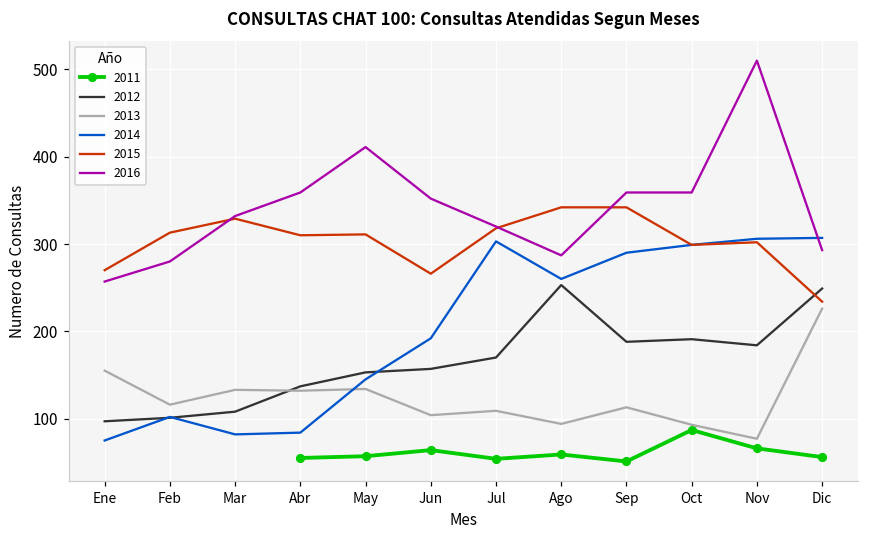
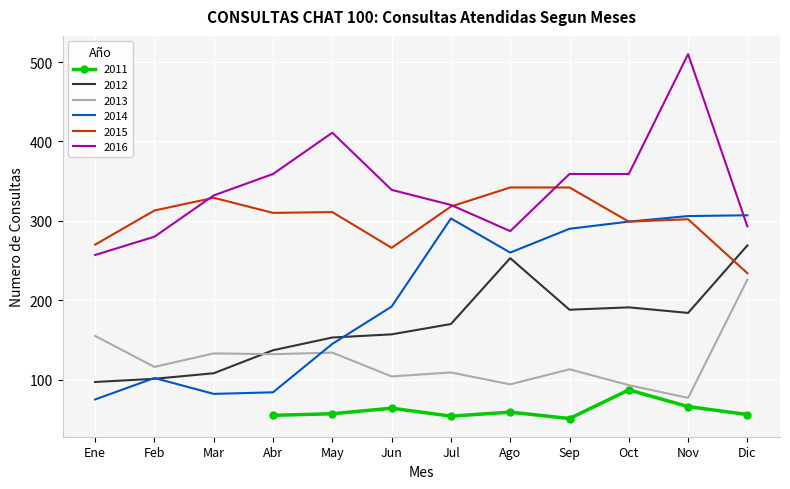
2016, Jun: 350 -> 340
2012, Dic: 250 -> 270
